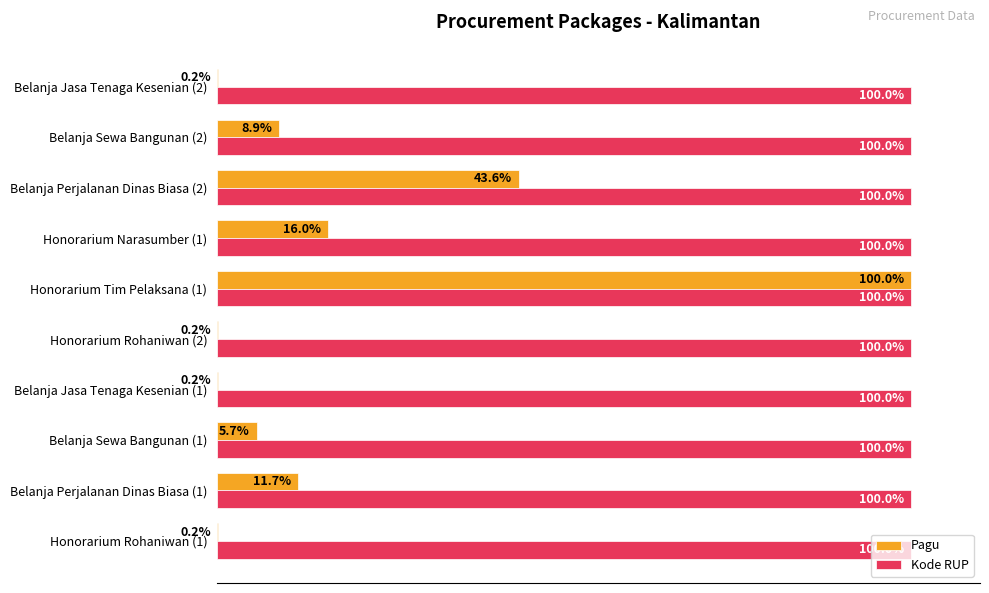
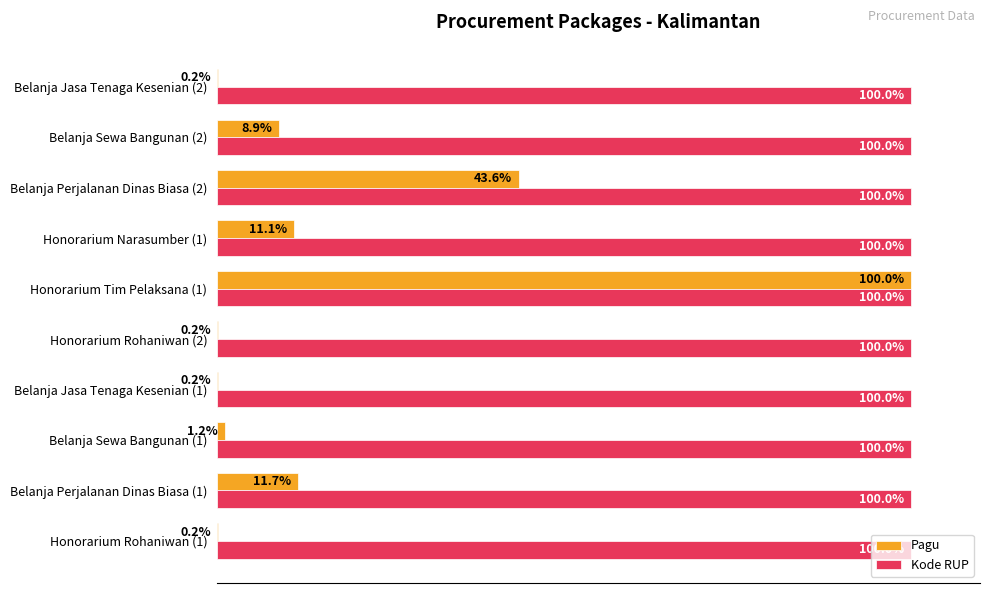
Pagu, Honorarium Narasumber (1): 16.0% -> 11.1%
Pagu, Belanja Sewa Bangunan (1): 5.7% -> 1.2%
